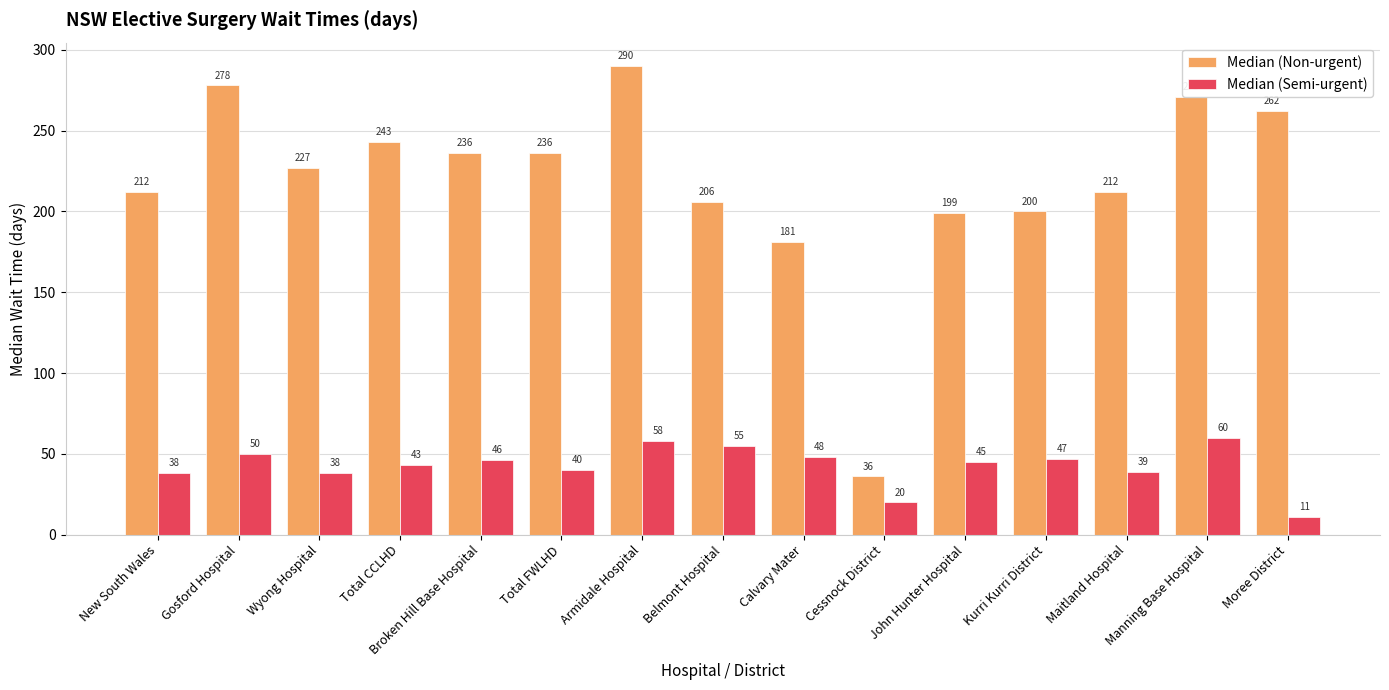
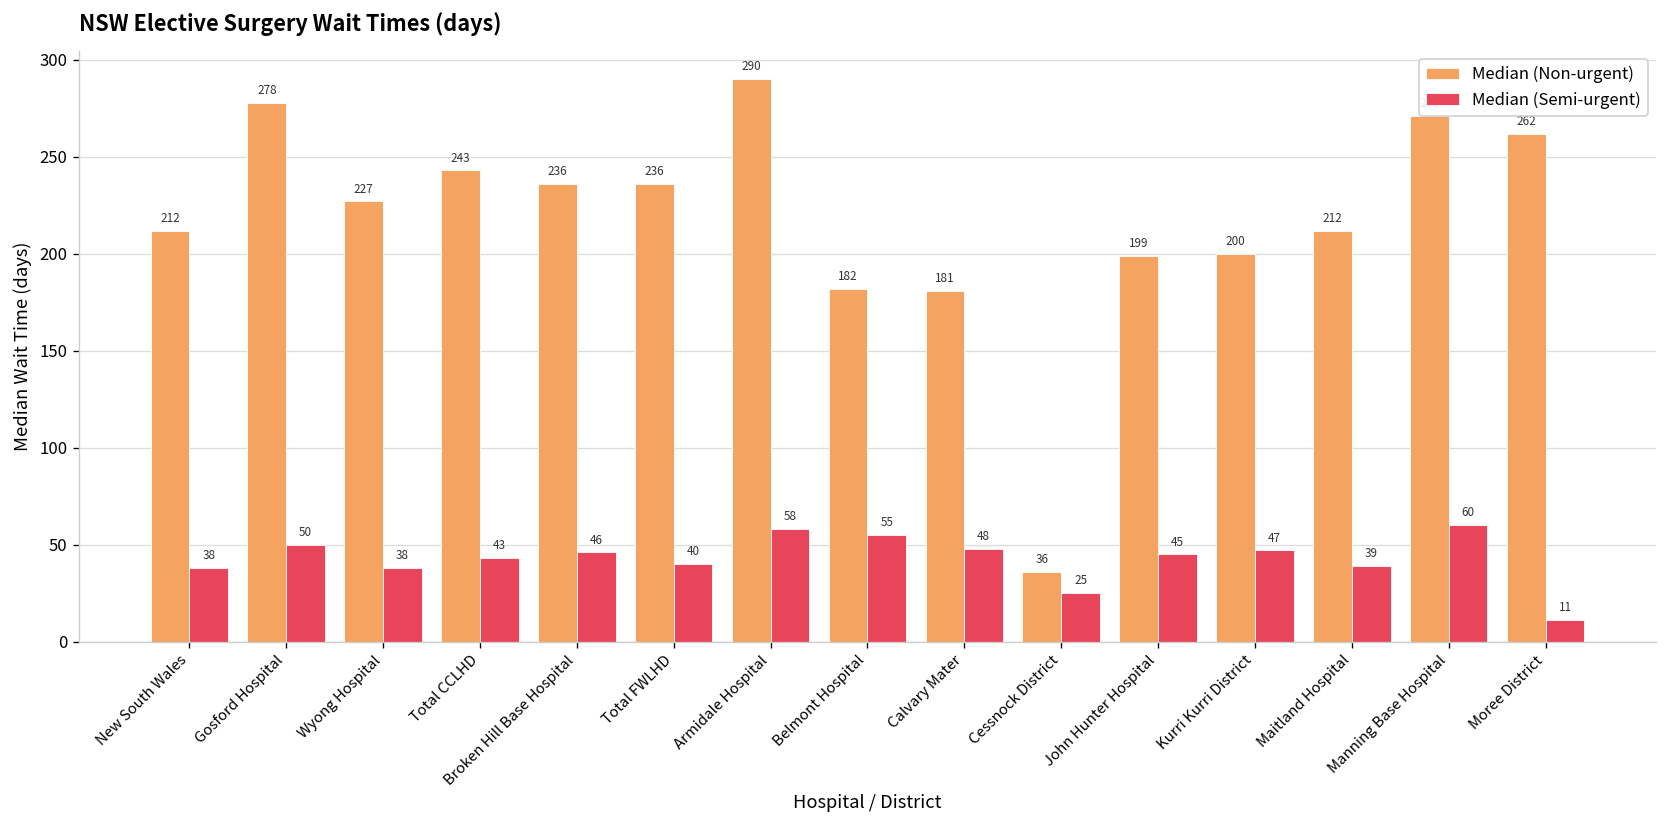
Median (Non-urgent), Belmont Hospital: 206 -> 182
Median (Semi-urgent), Cessnock District: 20 -> 25
